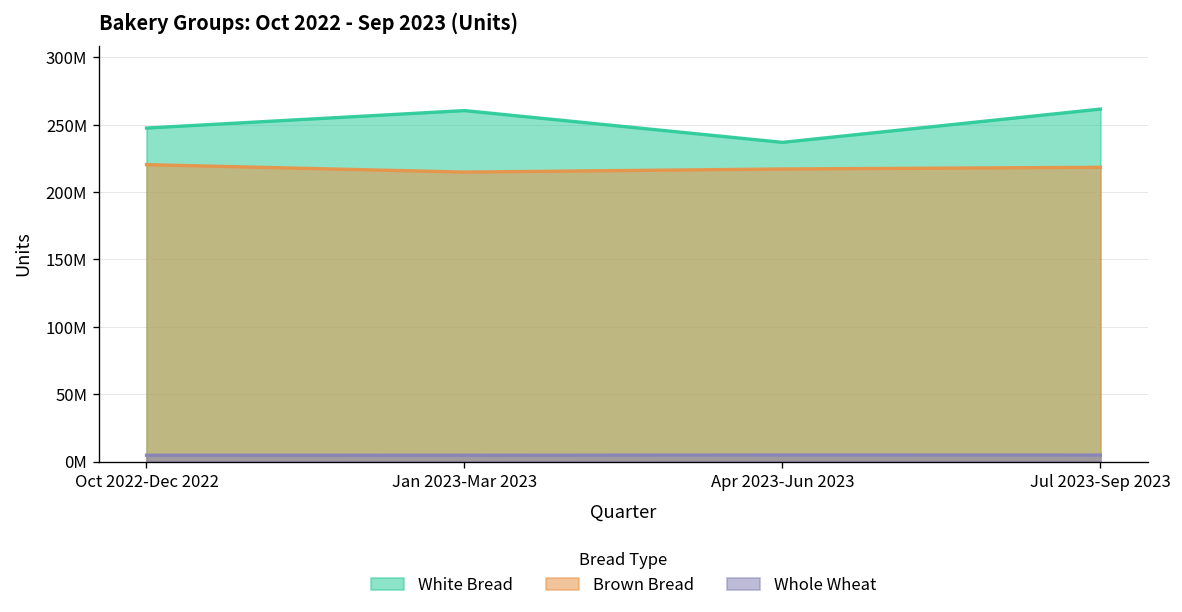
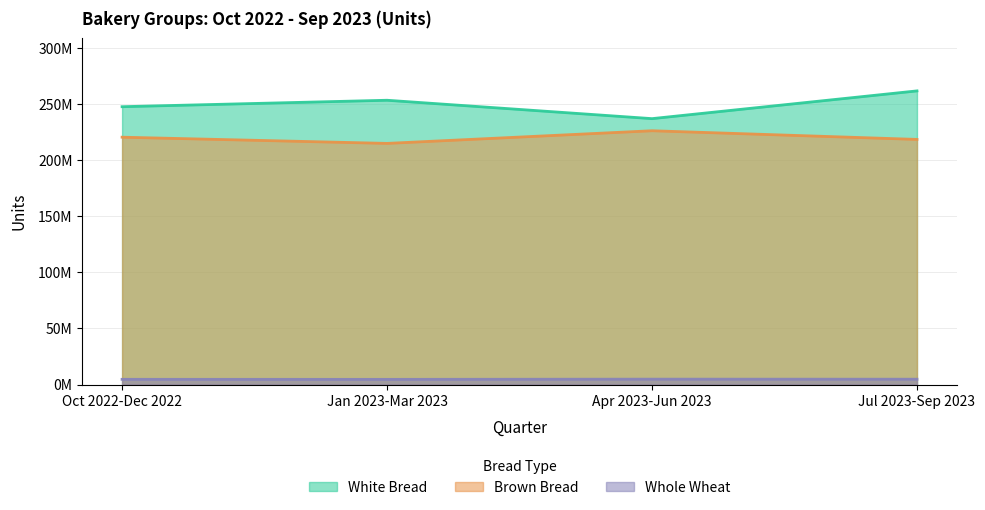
White Bread, Jan 2023-Mar 2023: 260000000 -> 253000000
Brown Bread, Apr 2023-Jun 2023: 217000000 -> 226000000
